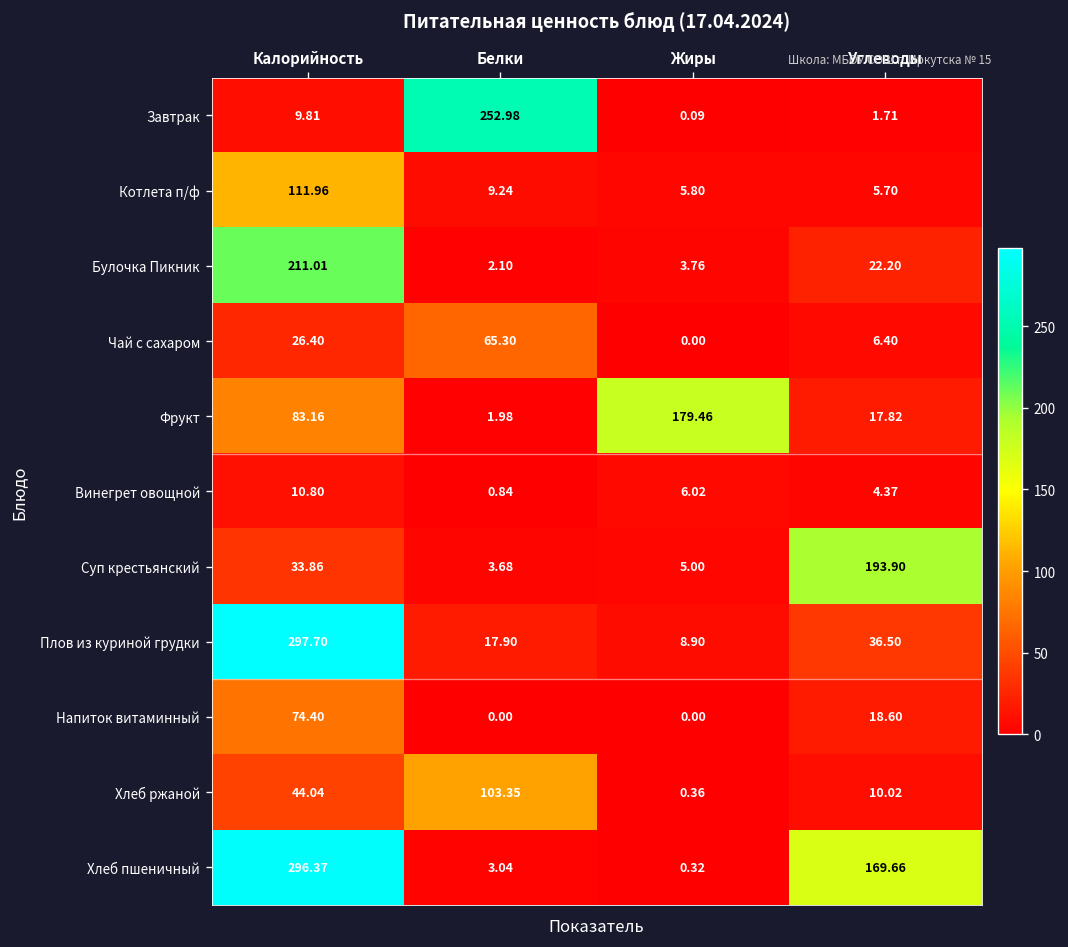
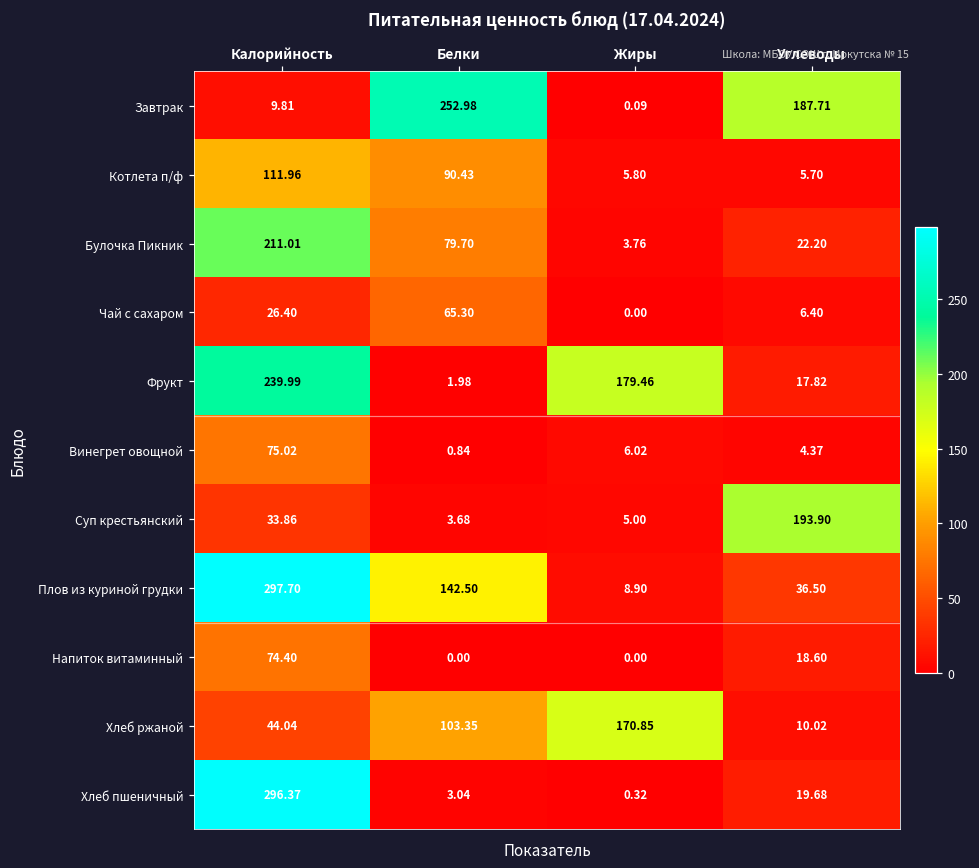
Завтрак, Углеводы: 1.71 -> 187.71
Котлета п/ф, Белки: 9.24 -> 90.43
Булочка Пикник, Белки: 2.10 -> 79.70
Фрукт, Калорийность: 83.16 -> 239.99
Винегрет овощной, Калорийность: 10.80 -> 75.02
Плов из куриной грудки, Белки: 17.90 -> 142.50
Хлеб ржаной, Жиры: 0.36 -> 170.85
Хлеб пшеничный, Углеводы: 169.66 -> 19.68
